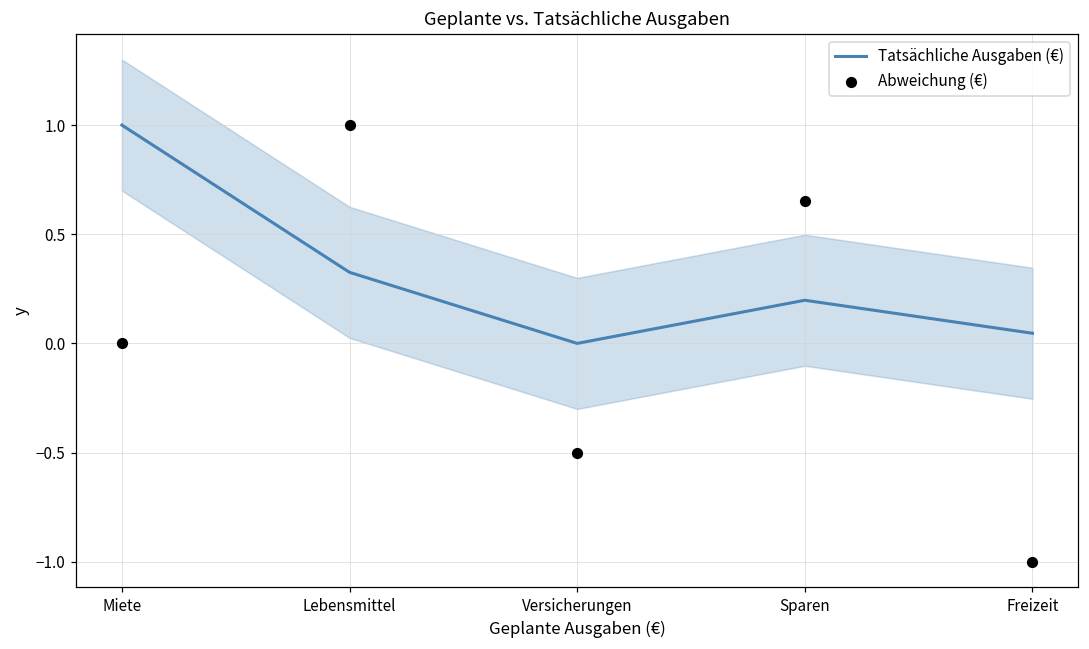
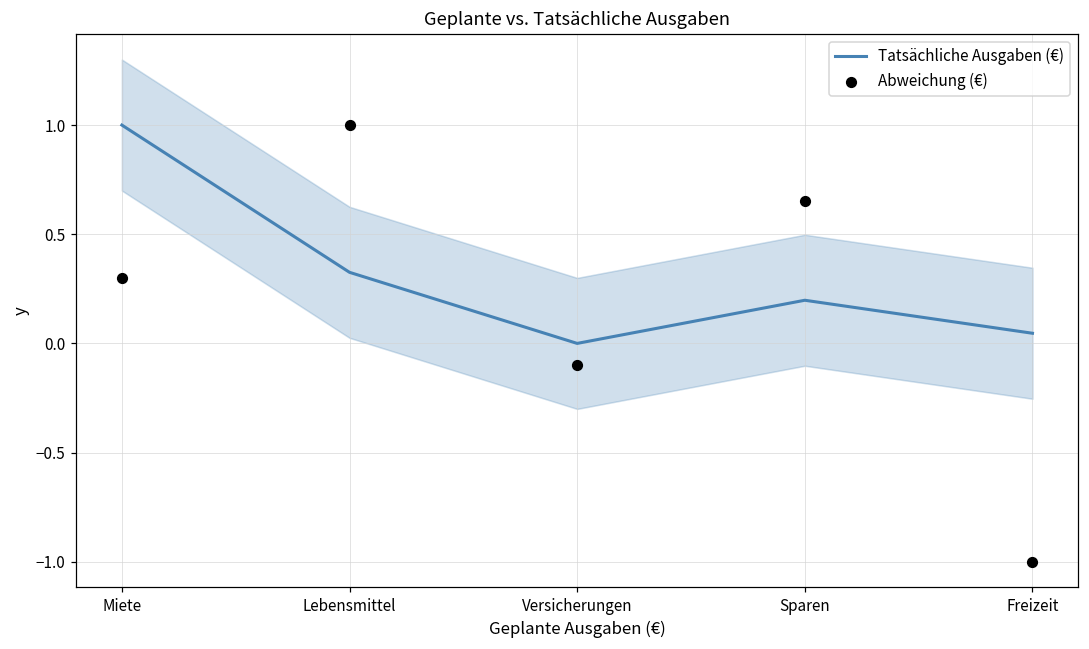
Abweichung (€), Miete: 0.00 -> 0.30
Abweichung (€), Versicherungen: -0.50 -> -0.10
